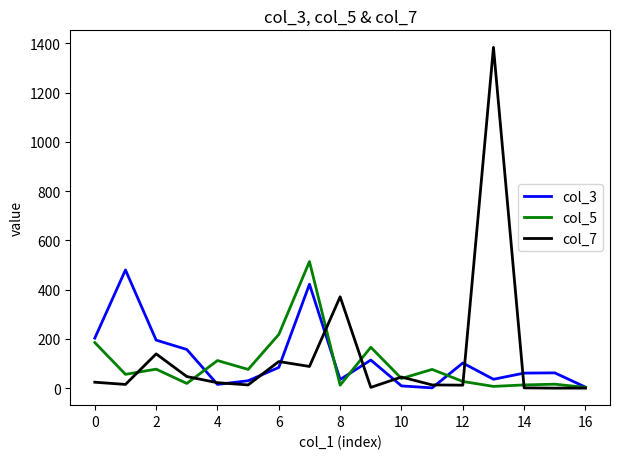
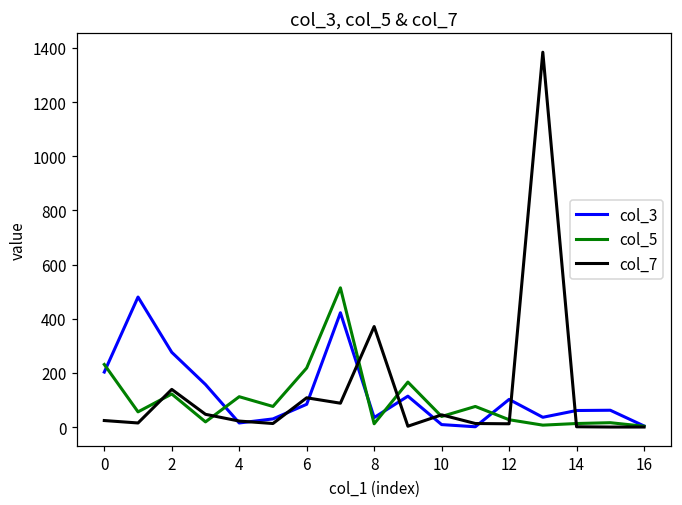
col_5, 0: 190 -> 230
col_3, 2: 200 -> 280
col_5, 2: 80 -> 120
